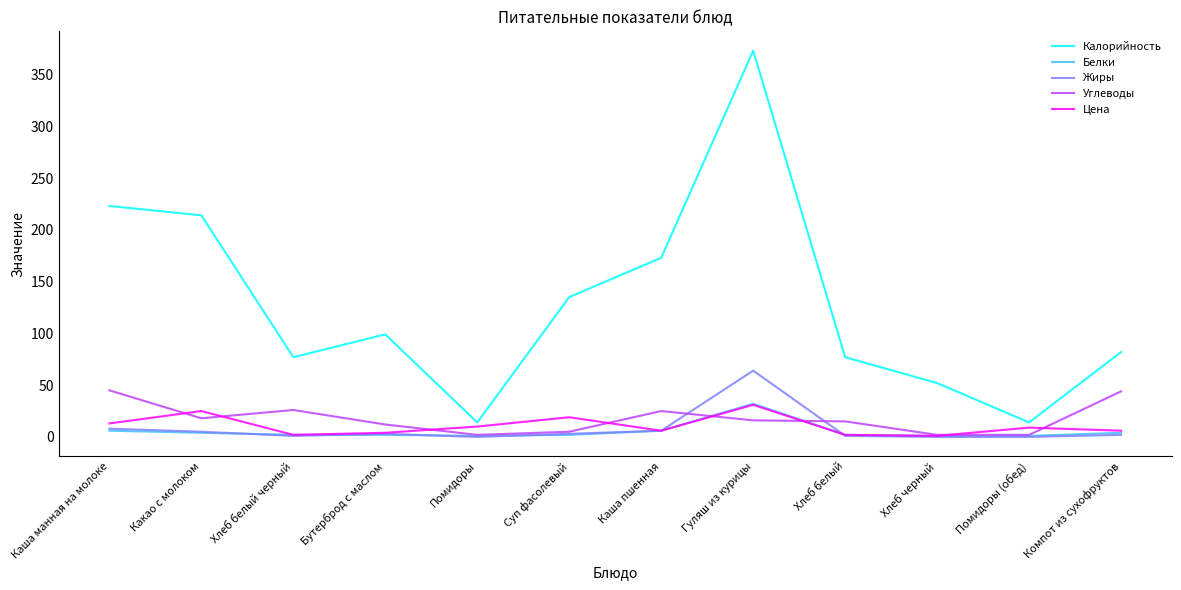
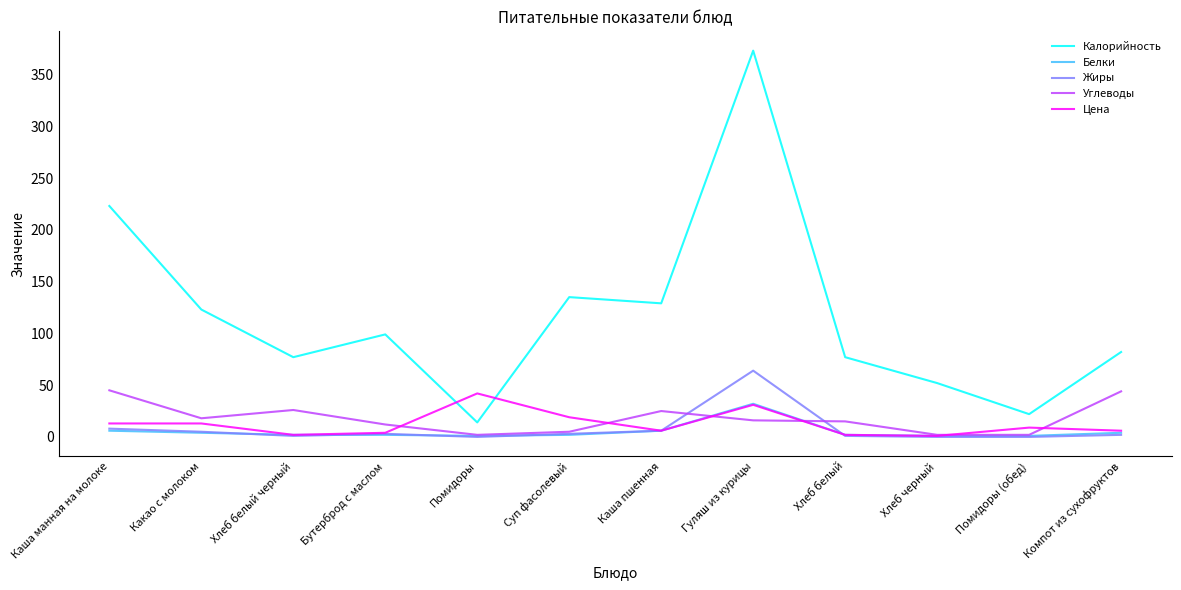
Калорийность, Какао с молоком: 214 -> 123
Цена, Какао с молоком: 25 -> 13
Цена, Помидоры: 10 -> 42
Калорийность, Каша пшенная: 173 -> 129
Калорийность, Помидоры (обед): 14 -> 22
